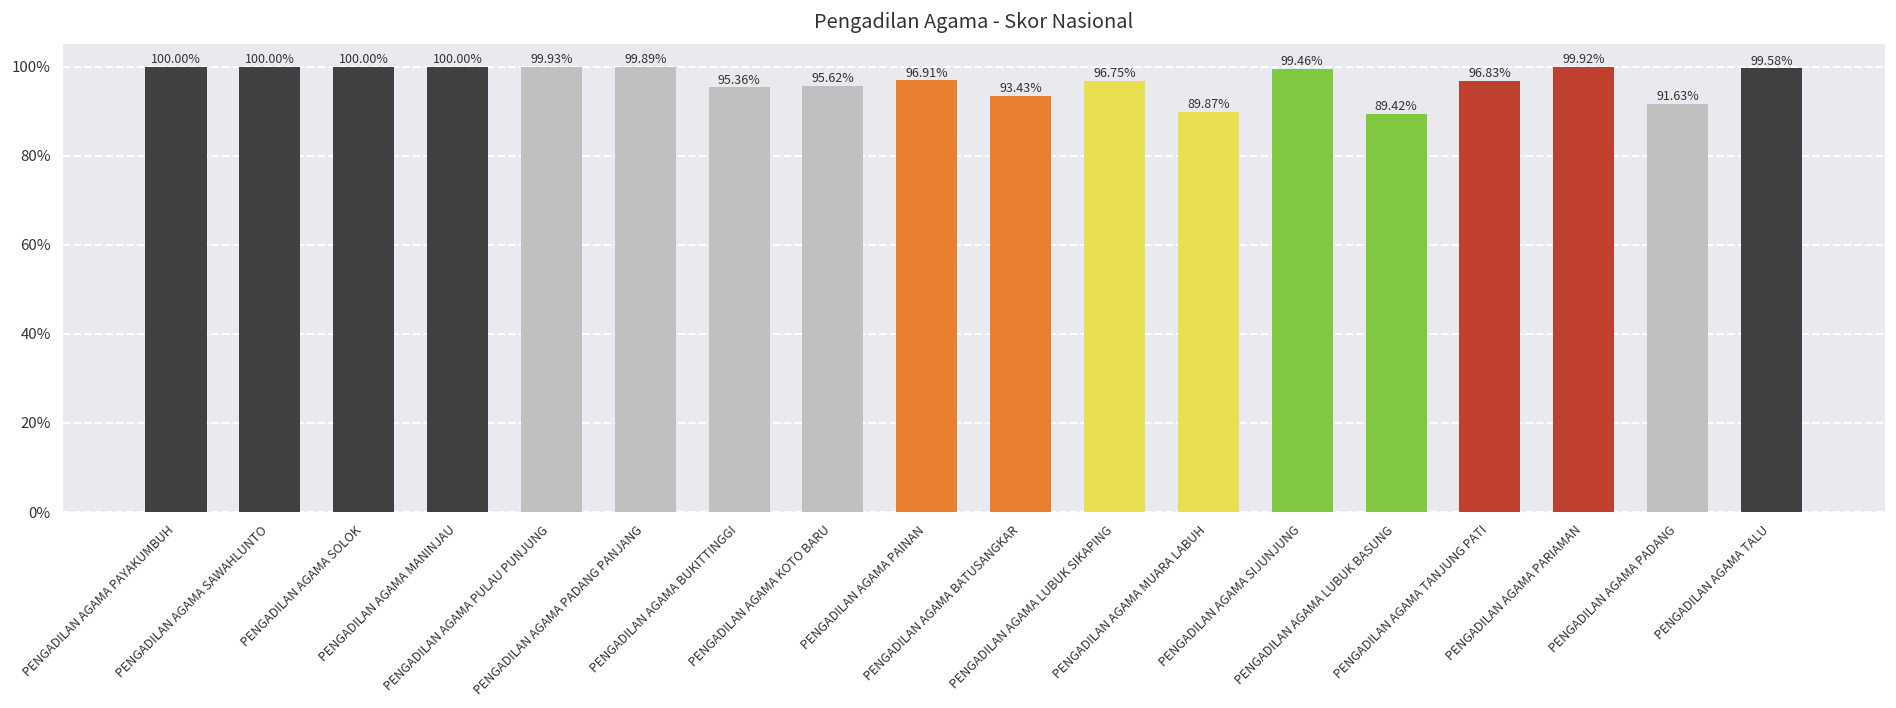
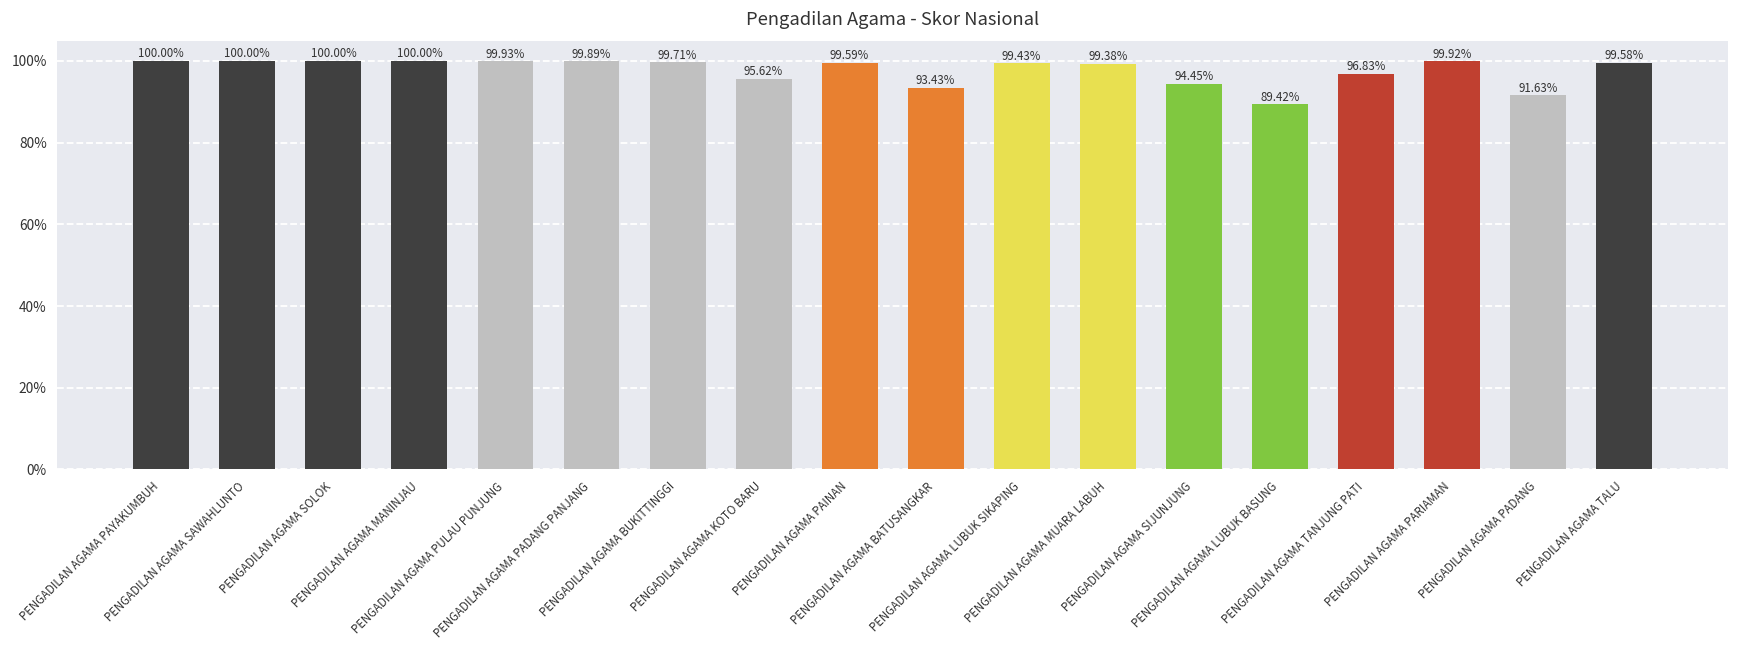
PENGADILAN AGAMA BUKITTINGGI: 95.36% -> 99.71%
PENGADILAN AGAMA PAINAN: 96.91% -> 99.59%
PENGADILAN AGAMA LUBUK SIKAPING: 96.75% -> 99.43%
PENGADILAN AGAMA MUARA LABUH: 89.87% -> 99.38%
PENGADILAN AGAMA SIJUNJUNG: 99.46% -> 94.45%
